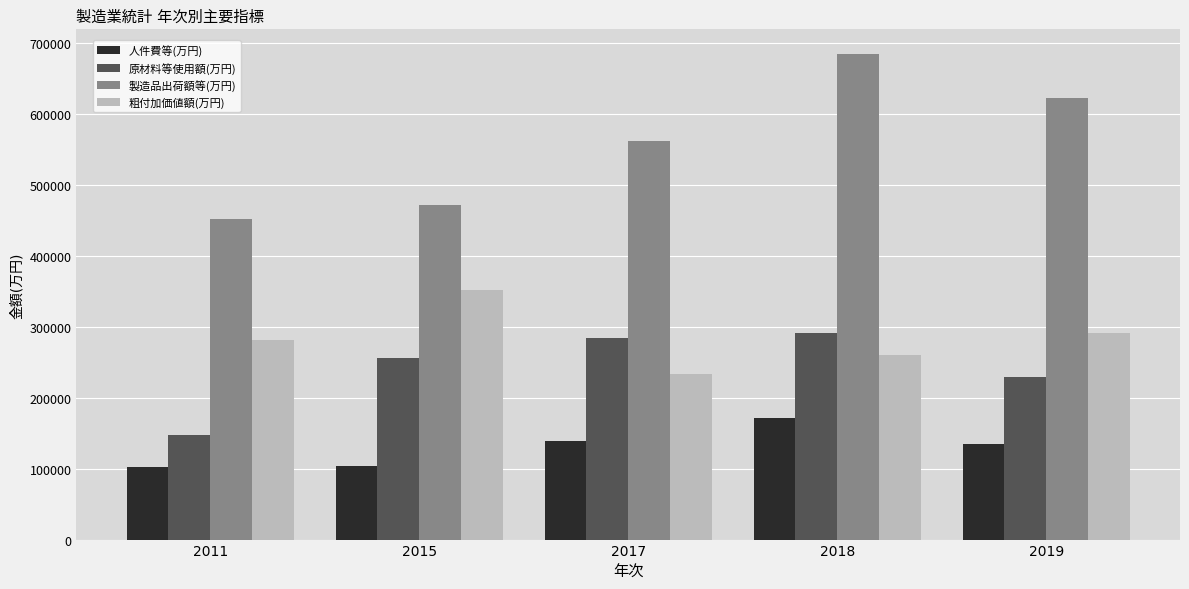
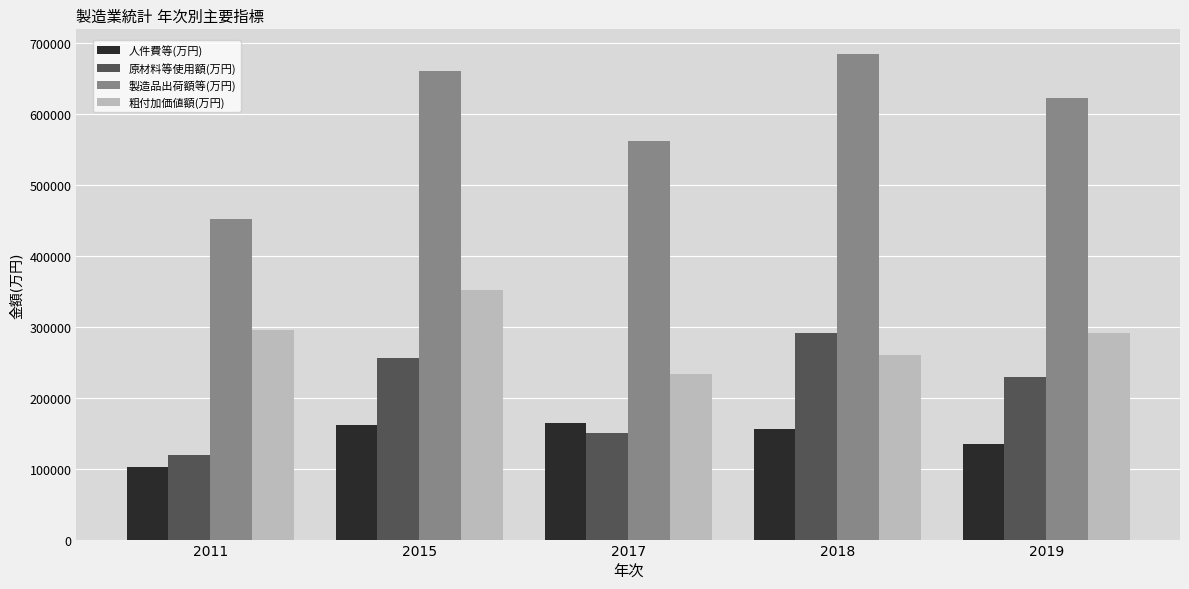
原材料等使用額(万円), 2011: 150000 -> 120000
粗付加価値額(万円), 2011: 280000 -> 300000
人件費等(万円), 2015: 100000 -> 160000
製造品出荷額等(万円), 2015: 470000 -> 660000
人件費等(万円), 2017: 140000 -> 160000
原材料等使用額(万円), 2017: 280000 -> 150000
人件費等(万円), 2018: 170000 -> 160000
